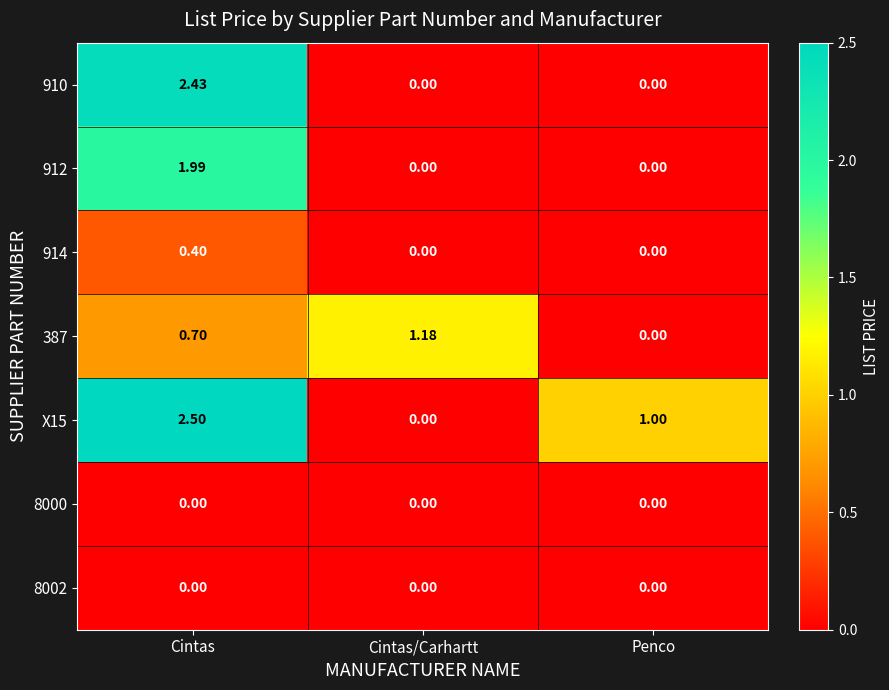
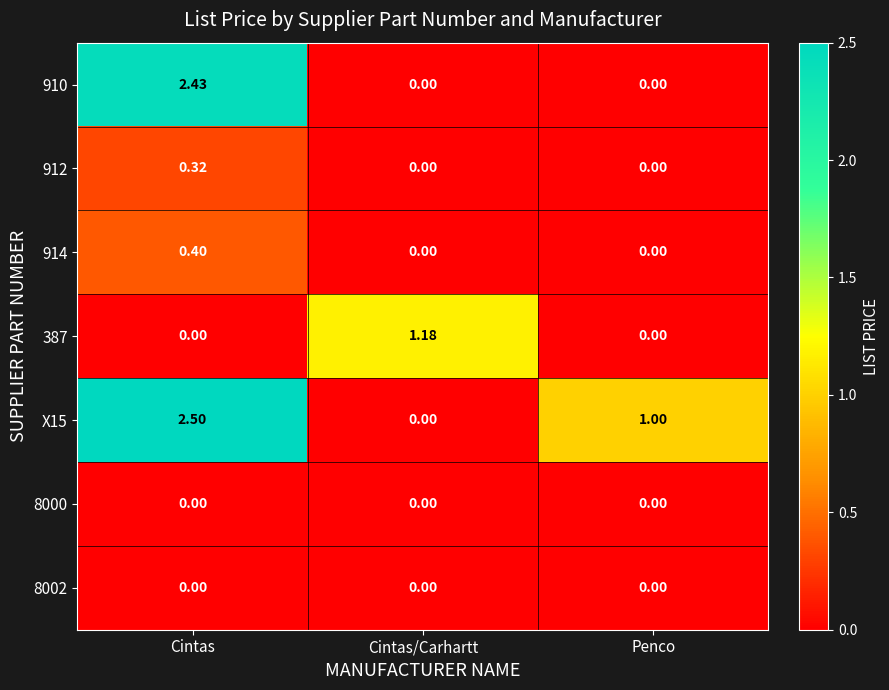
912, Cintas: 1.99 -> 0.32
387, Cintas: 0.70 -> 0.00
